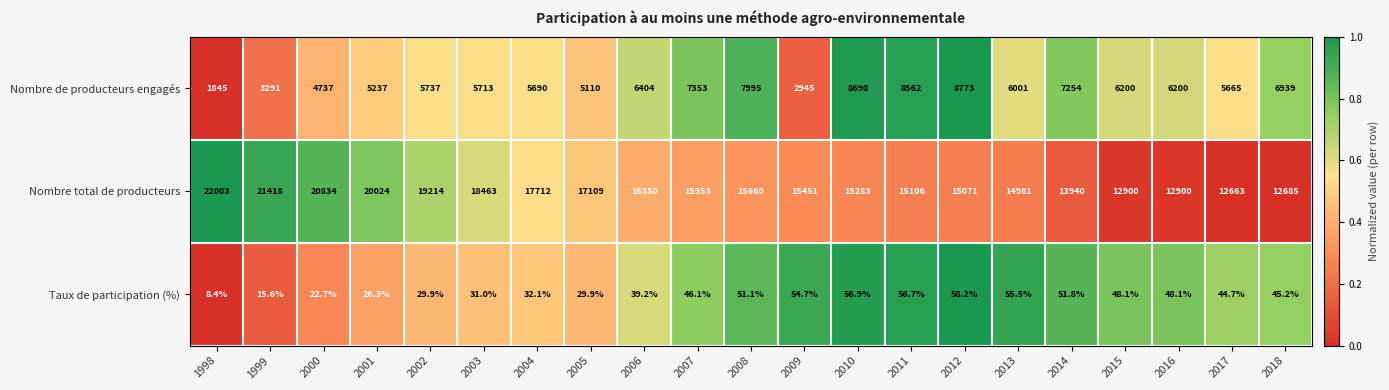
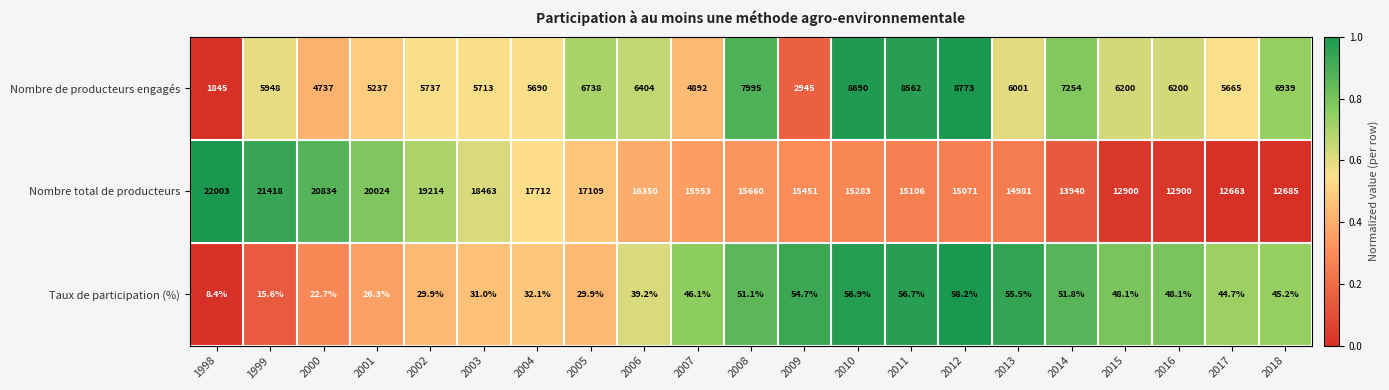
Nombre de producteurs engagés, 1999: 3291 -> 5948
Nombre de producteurs engagés, 2005: 5110 -> 6738
Nombre de producteurs engagés, 2007: 7353 -> 4892
